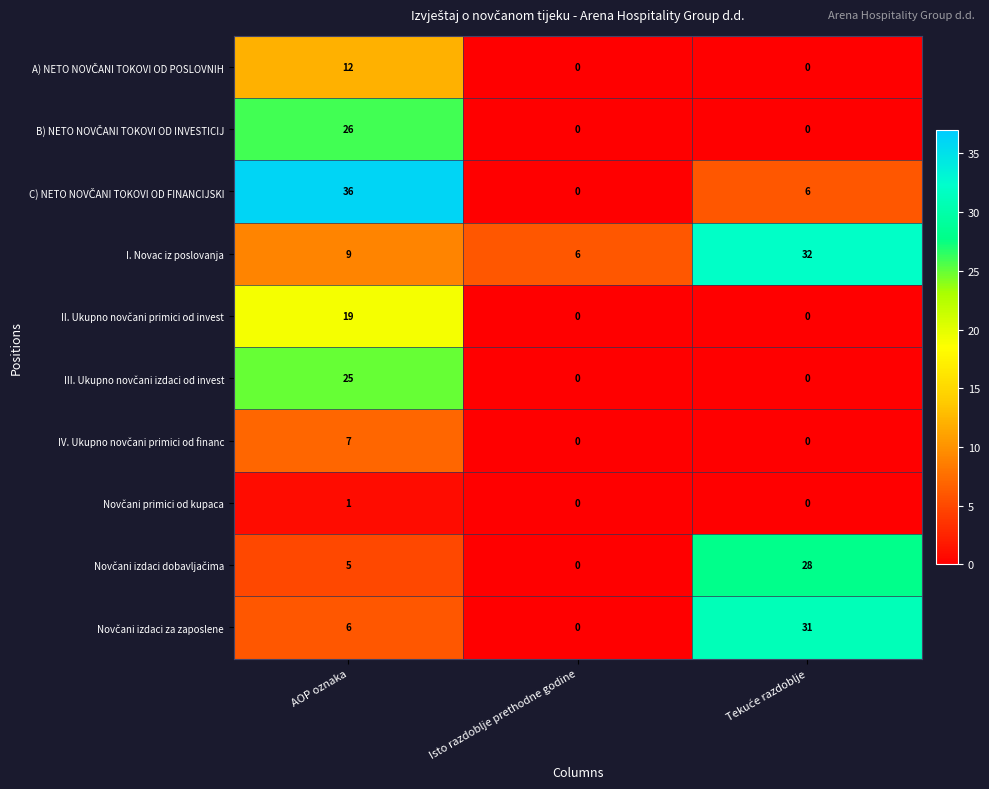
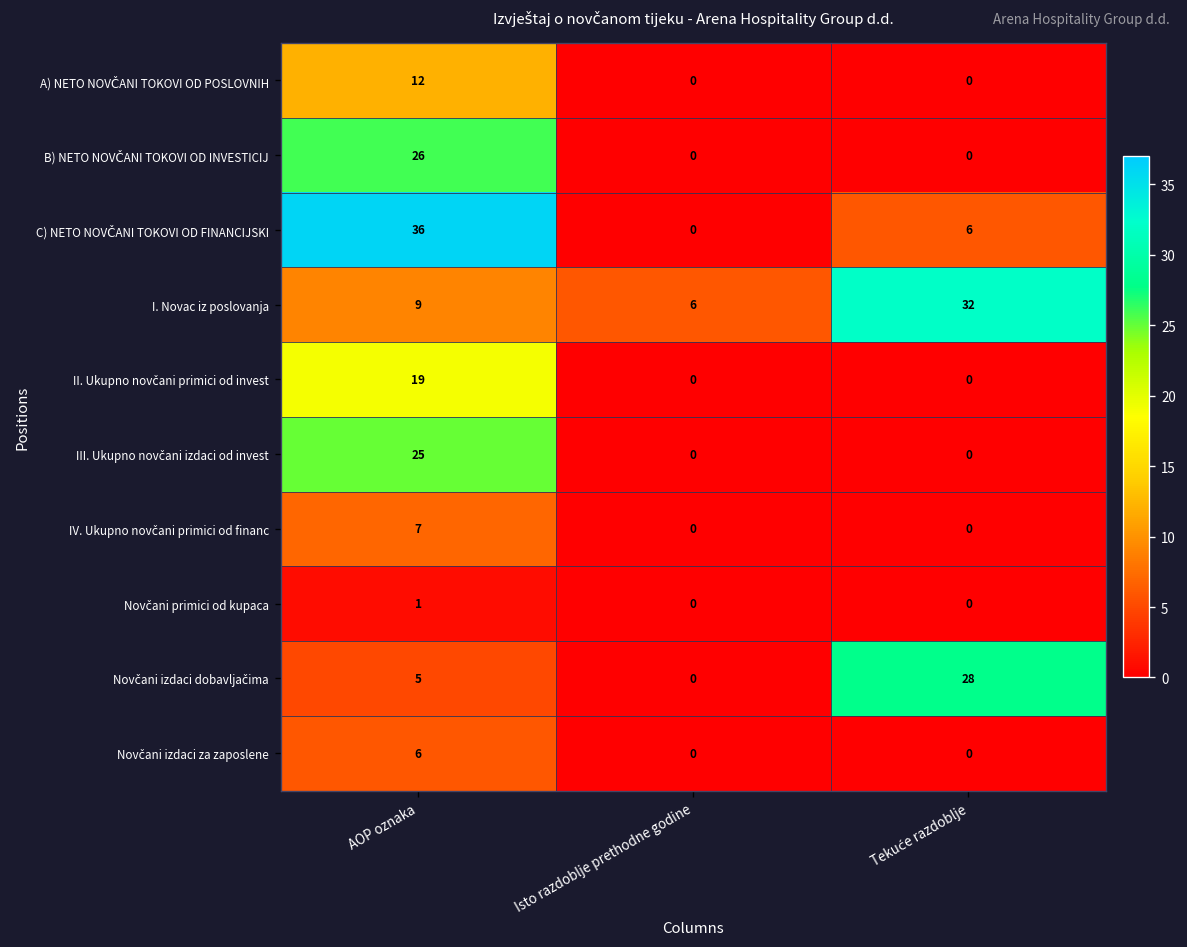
Novčani izdaci za zaposlene, Tekuće razdoblje: 31 -> 0
